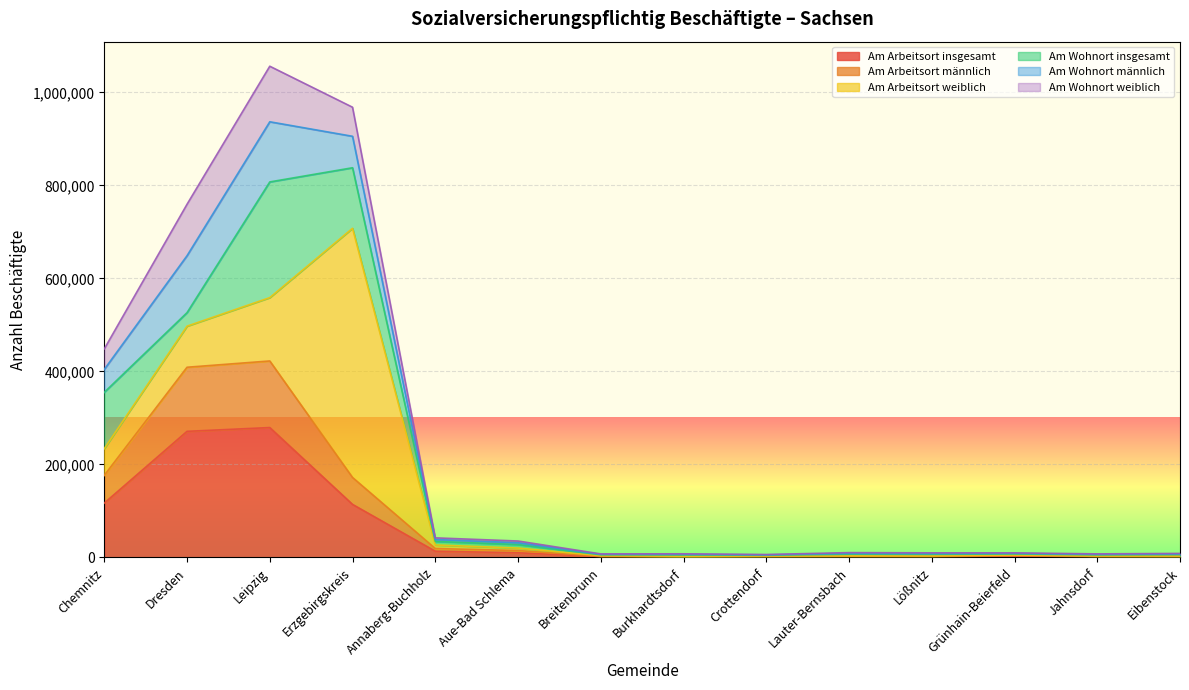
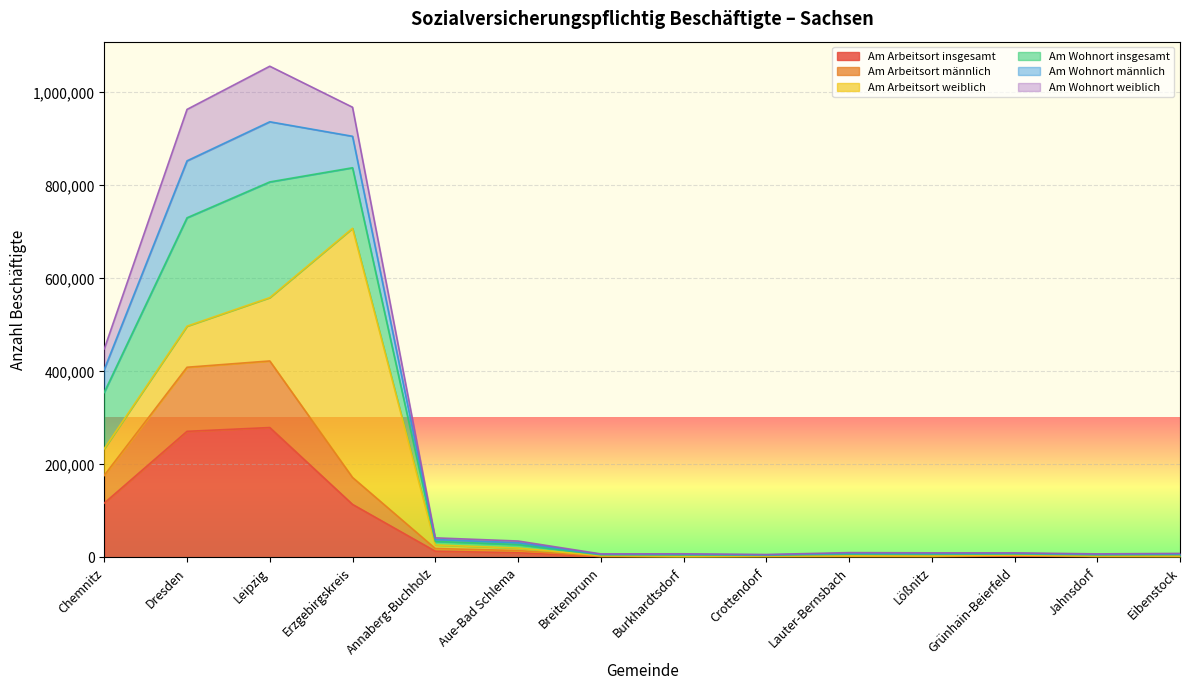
Am Wohnort insgesamt, Dresden: 30,000 -> 230,000
